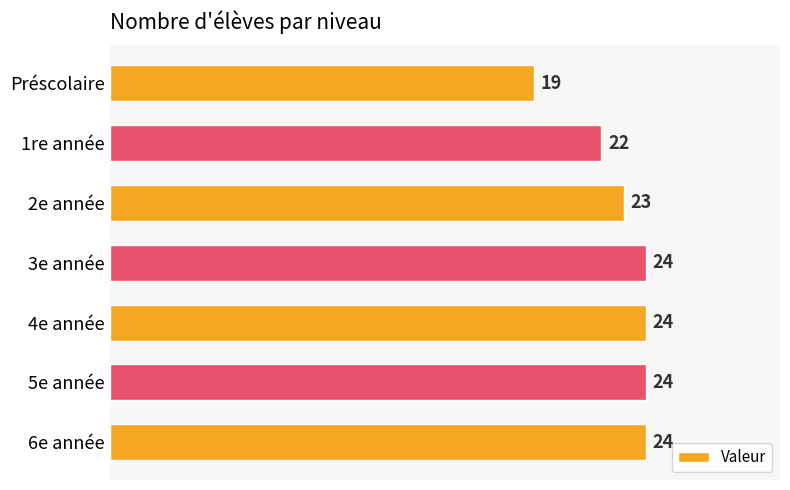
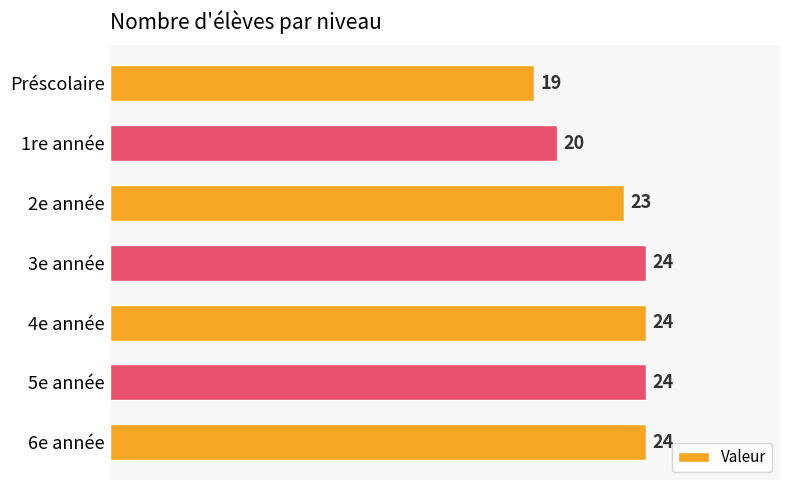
1re année: 22 -> 20
